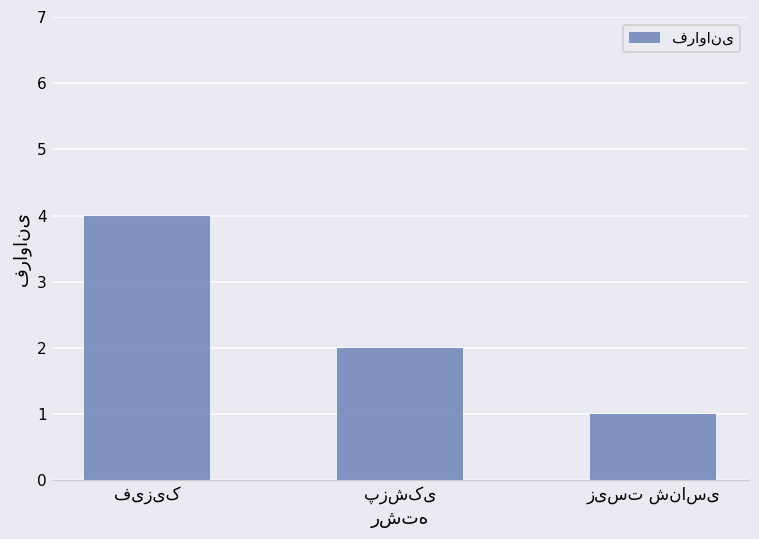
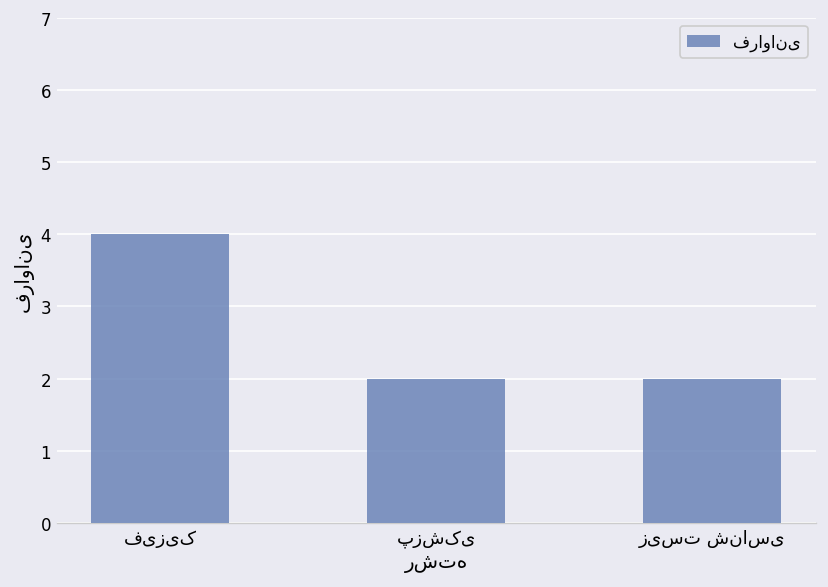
زیست شناسی: 1 -> 2
